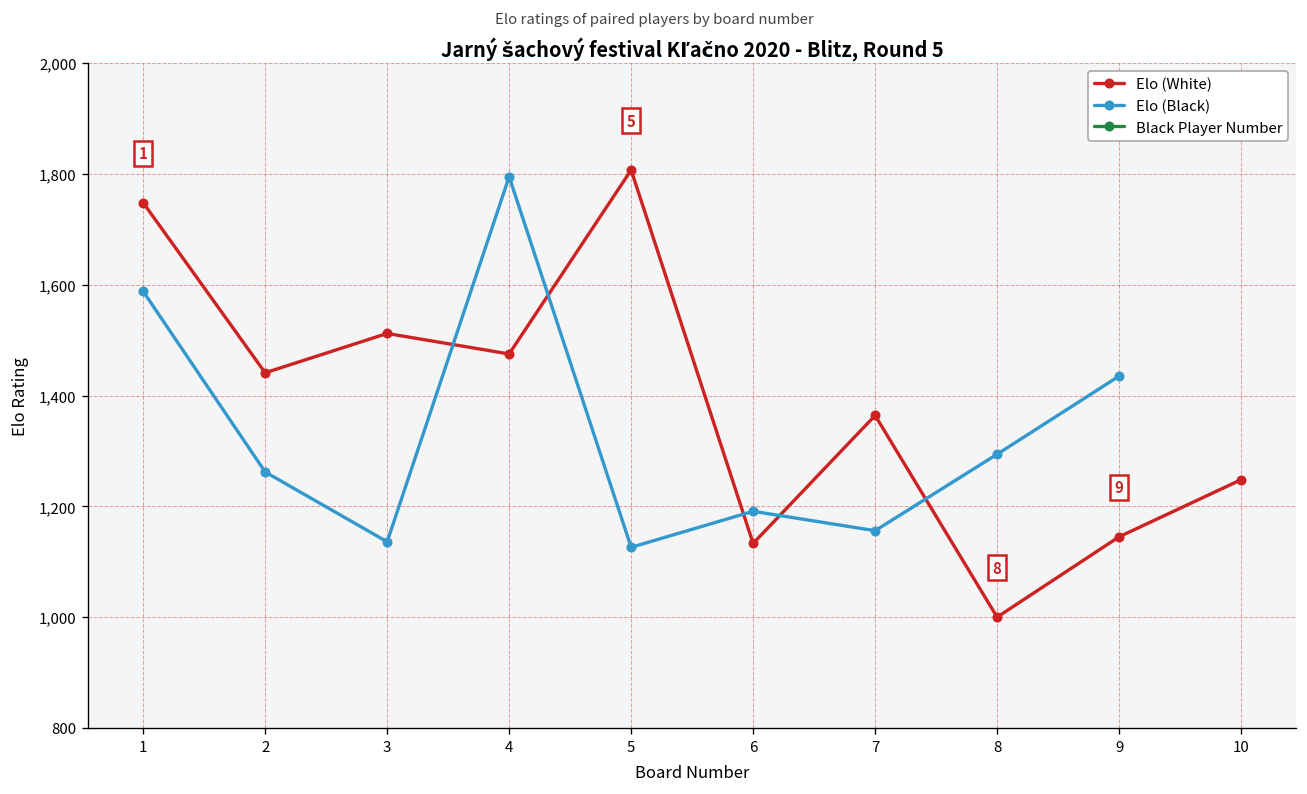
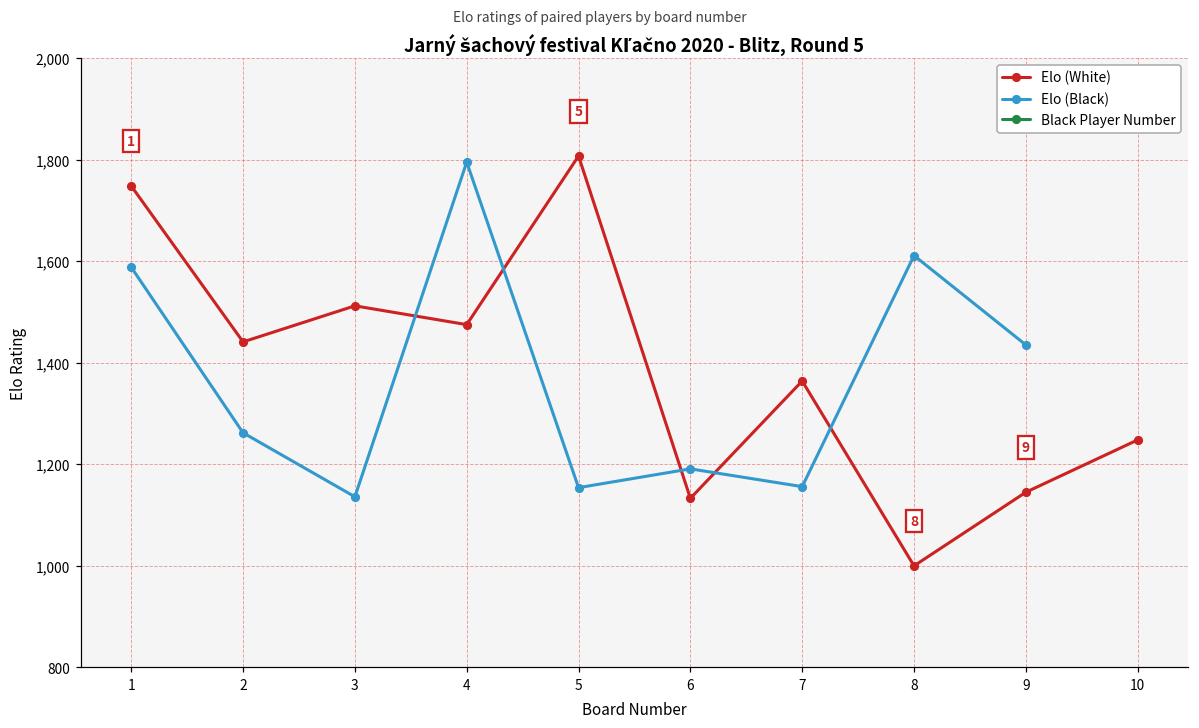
Elo (Black), 5: 1,130 -> 1,150
Elo (Black), 8: 1,290 -> 1,610
